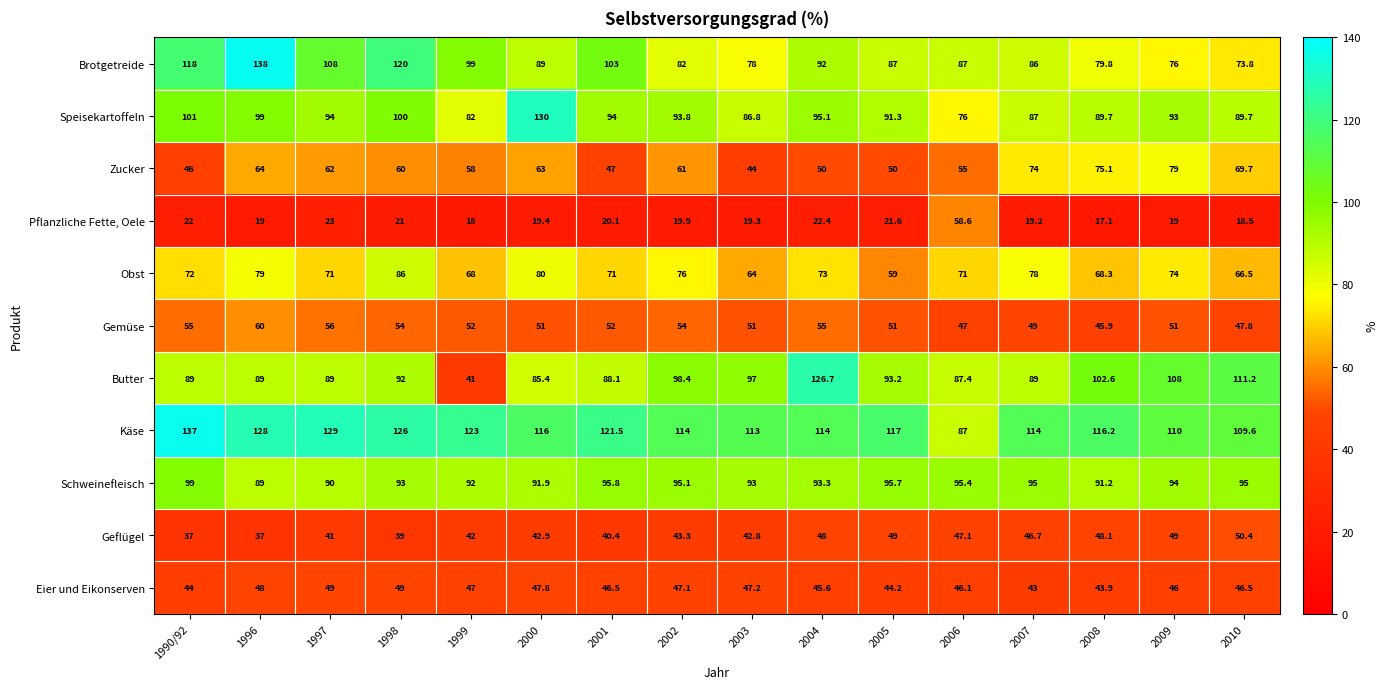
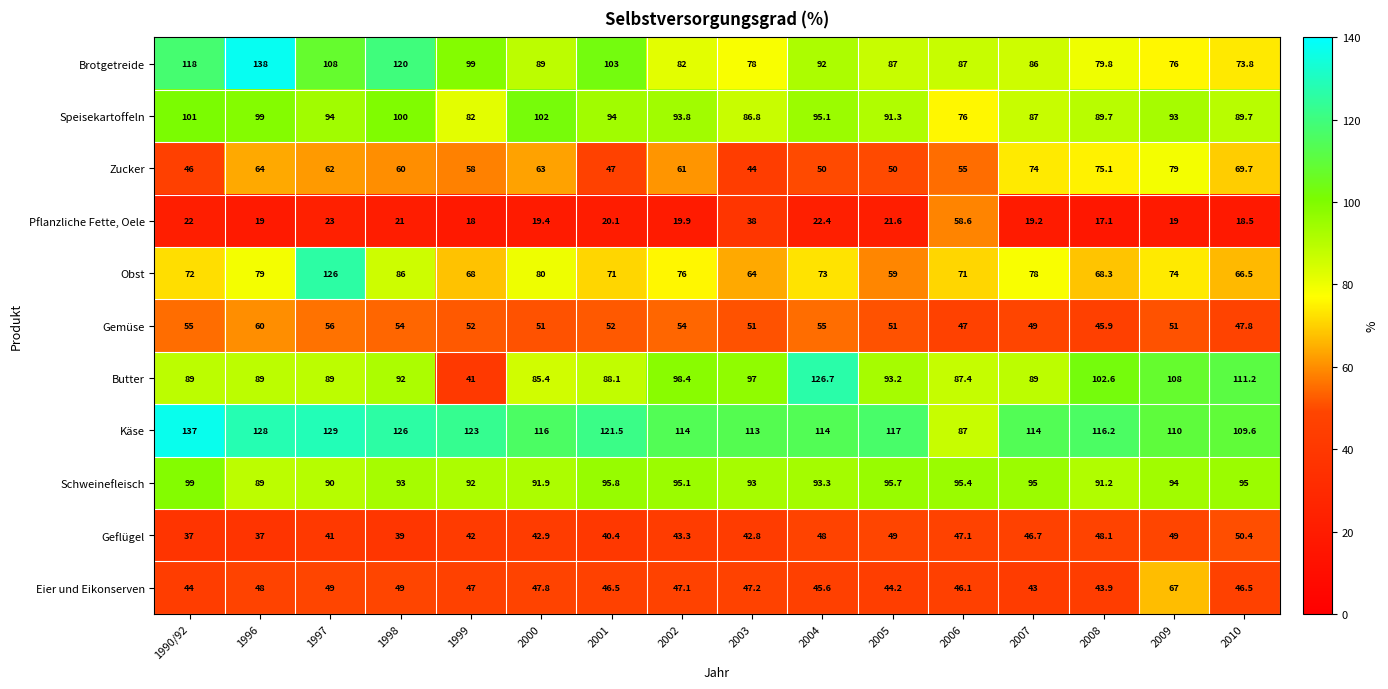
Speisekartoffeln, 2000: 130 -> 102
Pflanzliche Fette, Oele, 2003: 19.3 -> 38
Obst, 1997: 71 -> 126
Eier und Eikonserven, 2009: 46 -> 67
